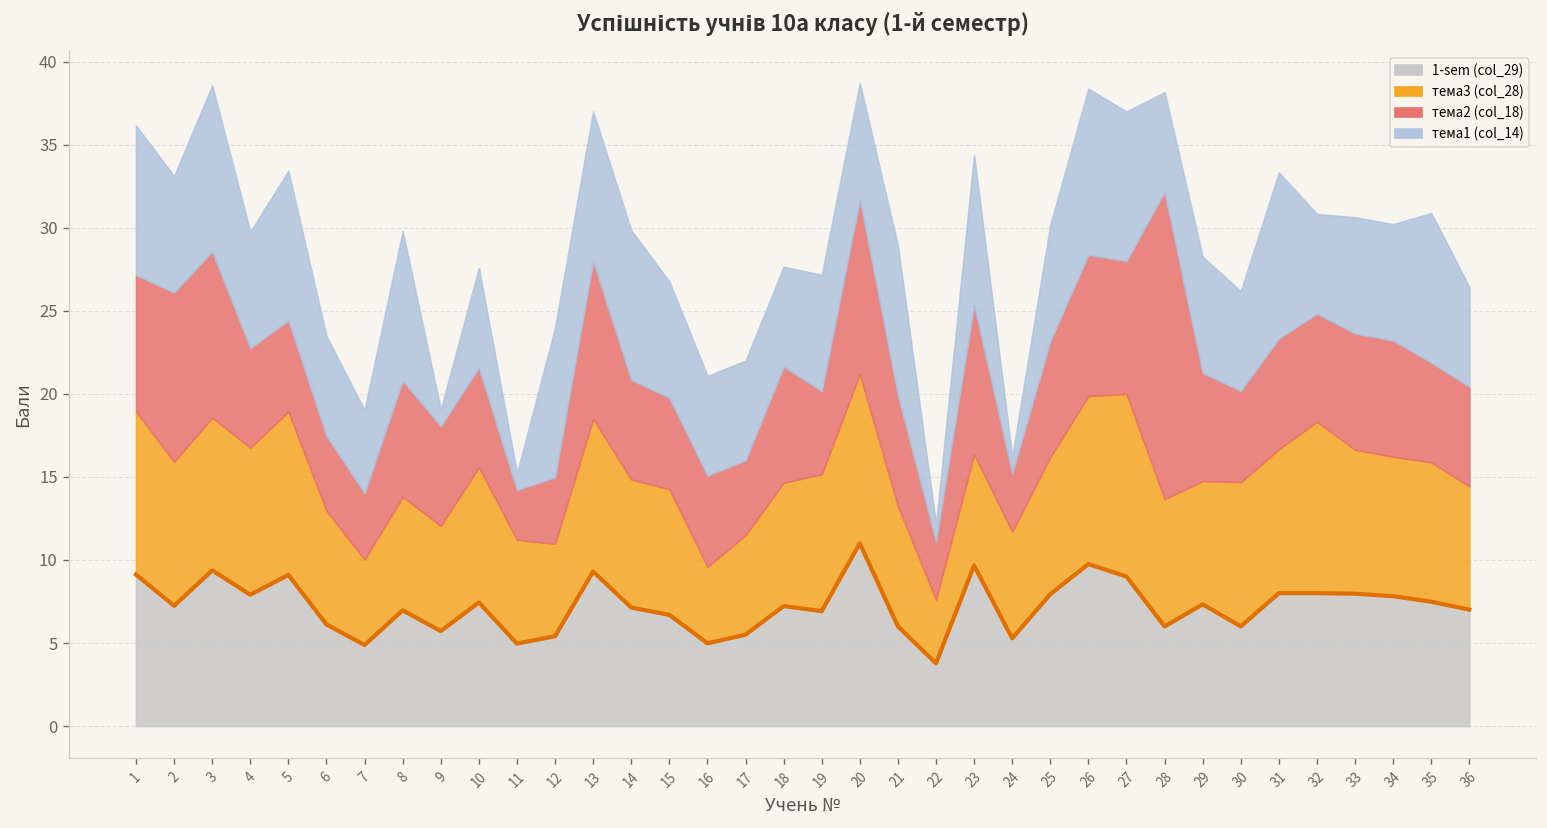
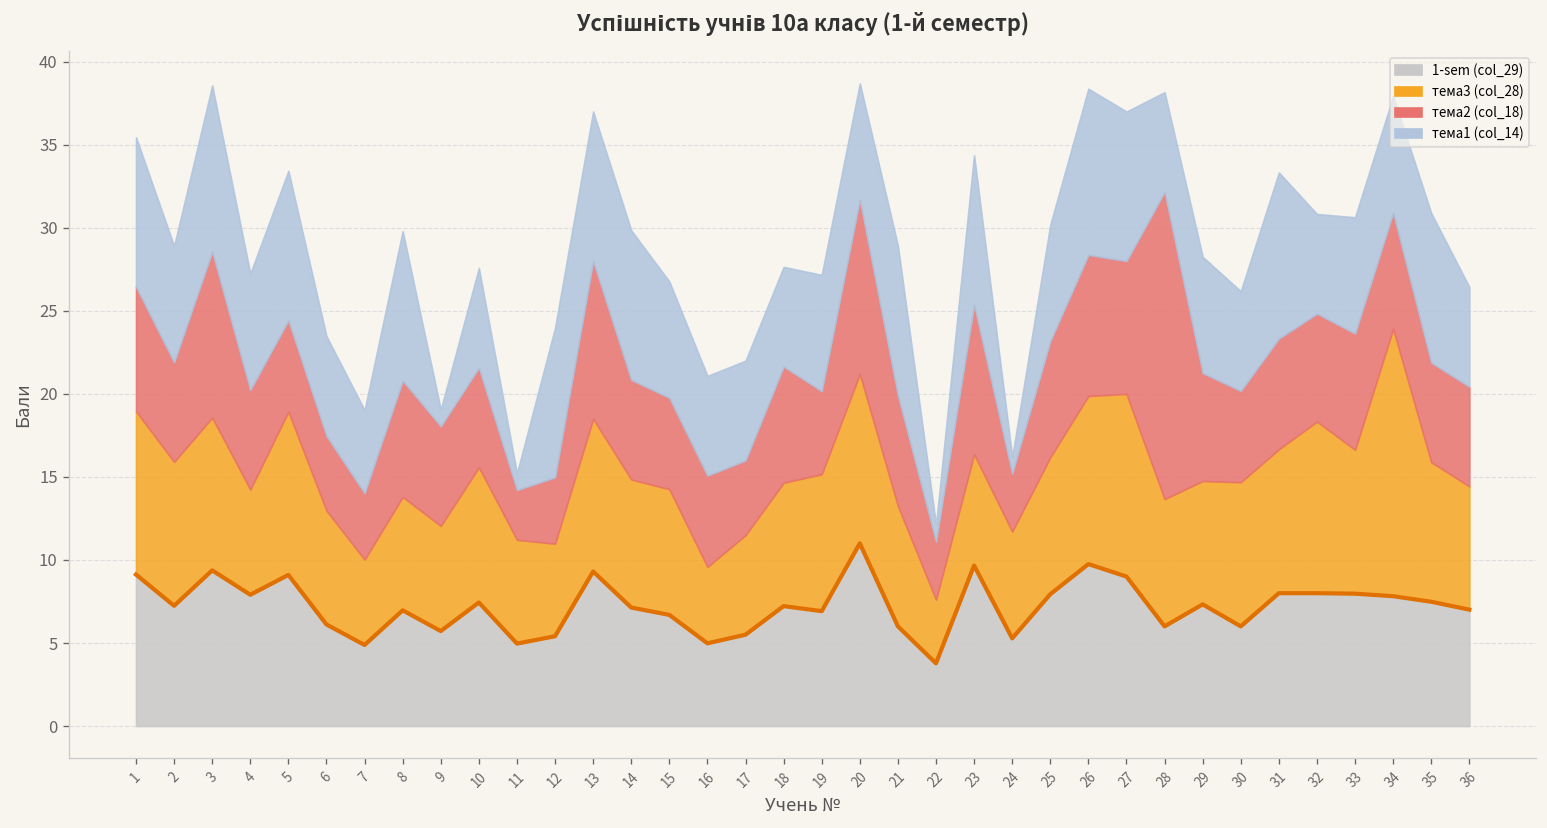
тема2 (col_18), 1: 8.2 -> 7.5
тема2 (col_18), 2: 10.2 -> 6.0
тема3 (col_28), 4: 8.9 -> 6.3
тема3 (col_28), 34: 8.4 -> 16.1
